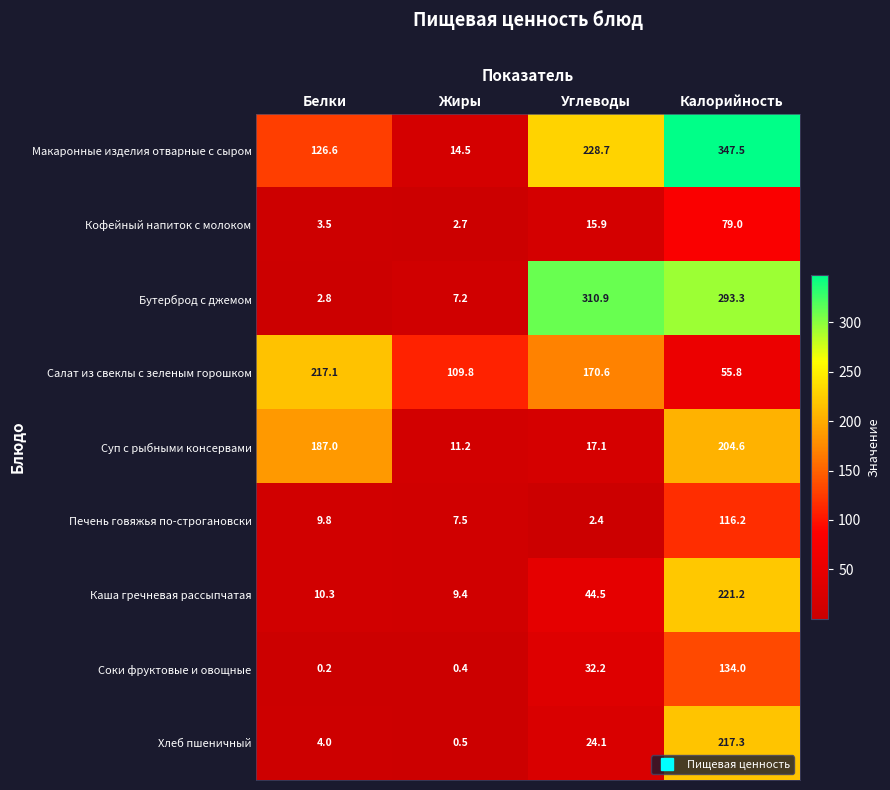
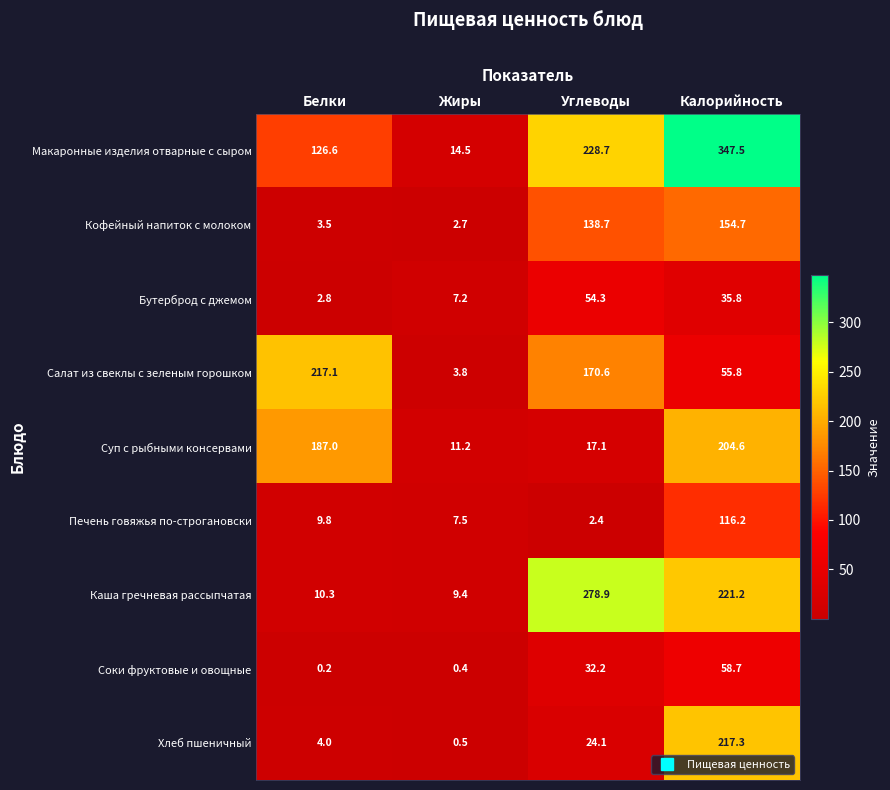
Кофейный напиток с молоком, Углеводы: 15.9 -> 138.7
Кофейный напиток с молоком, Калорийность: 79.0 -> 154.7
Бутерброд с джемом, Углеводы: 310.9 -> 54.3
Бутерброд с джемом, Калорийность: 293.3 -> 35.8
Салат из свеклы с зеленым горошком, Жиры: 109.8 -> 3.8
Каша гречневая рассыпчатая, Углеводы: 44.5 -> 278.9
Соки фруктовые и овощные, Калорийность: 134.0 -> 58.7
